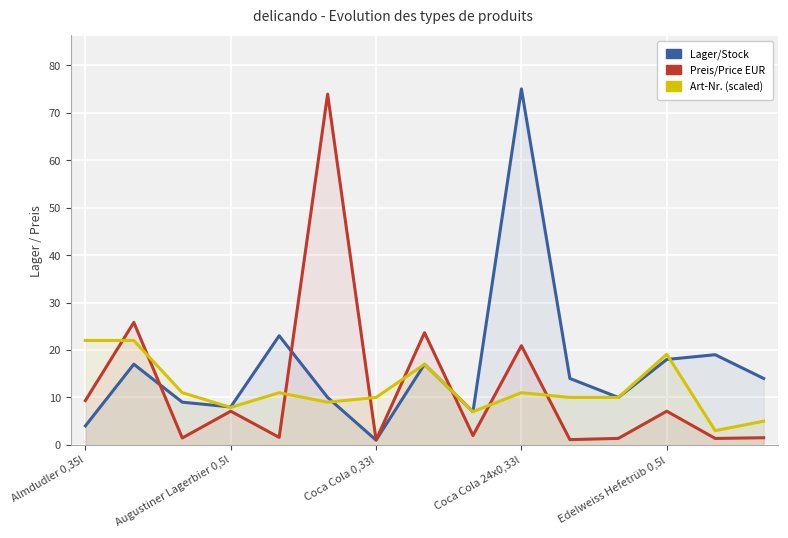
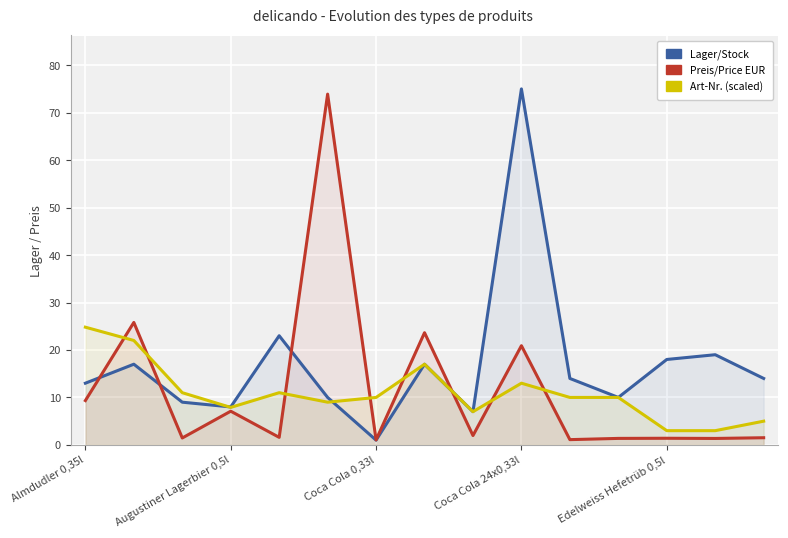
Lager/Stock, Almdudler 0,35l: 4 -> 13
Art-Nr. (scaled), Almdudler 0,35l: 22 -> 25
Art-Nr. (scaled), Coca Cola 24x0,33l: 11 -> 13
Preis/Price EUR, Edelweiss Hefetrüb 0,5l: 7 -> 1
Art-Nr. (scaled), Edelweiss Hefetrüb 0,5l: 19 -> 3
